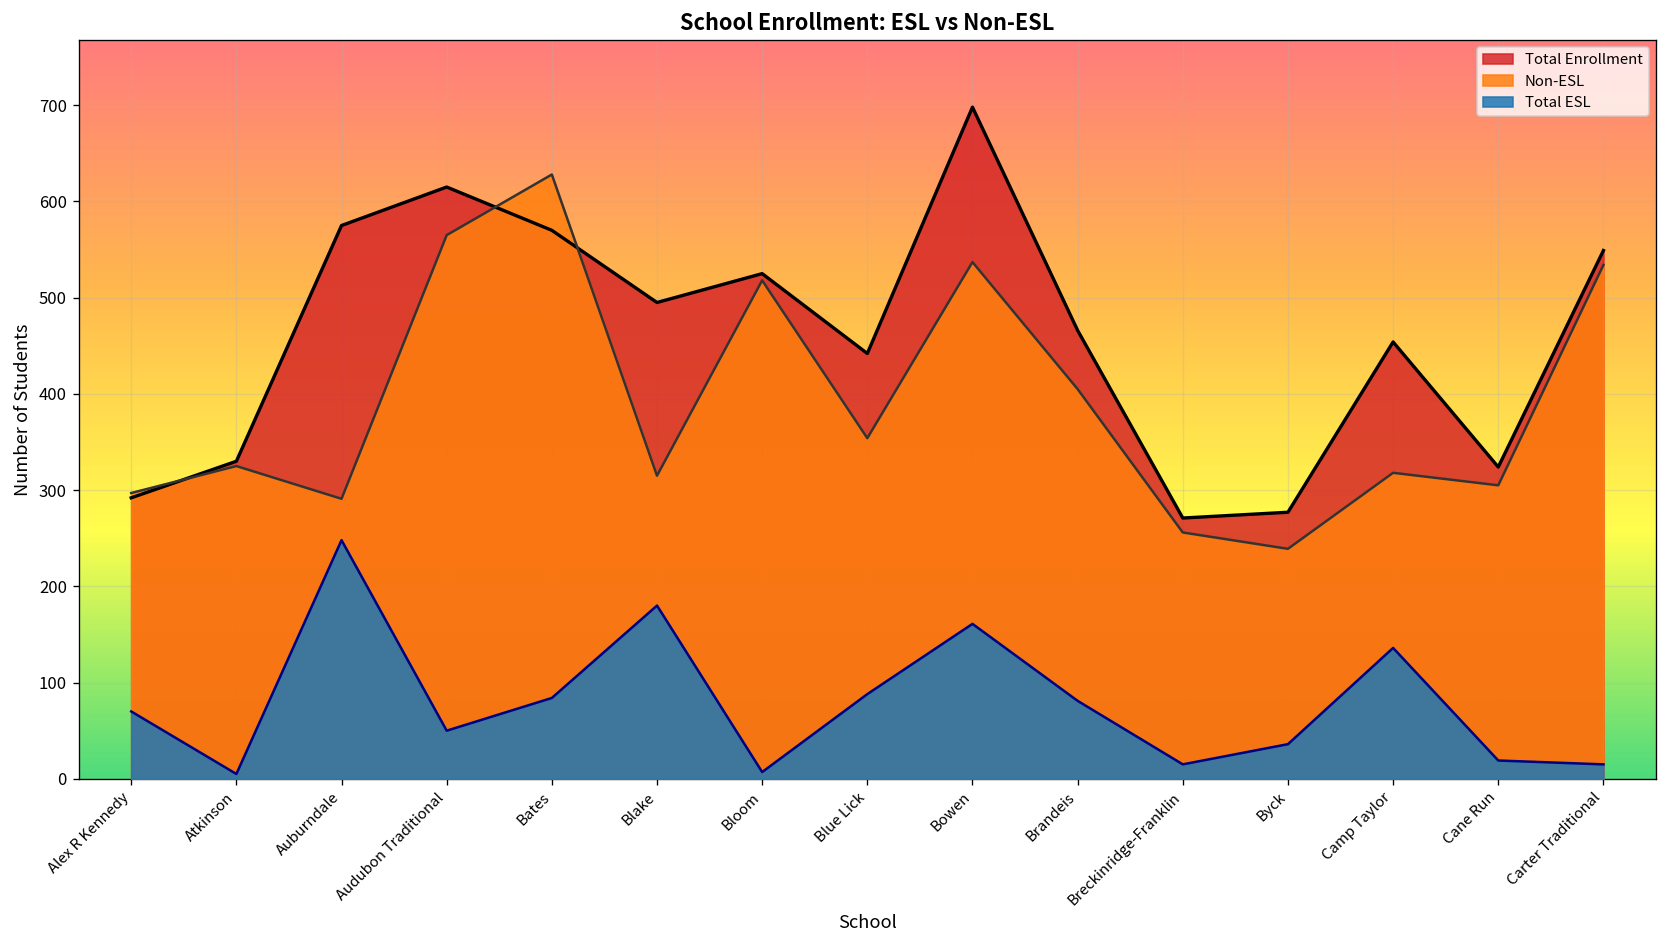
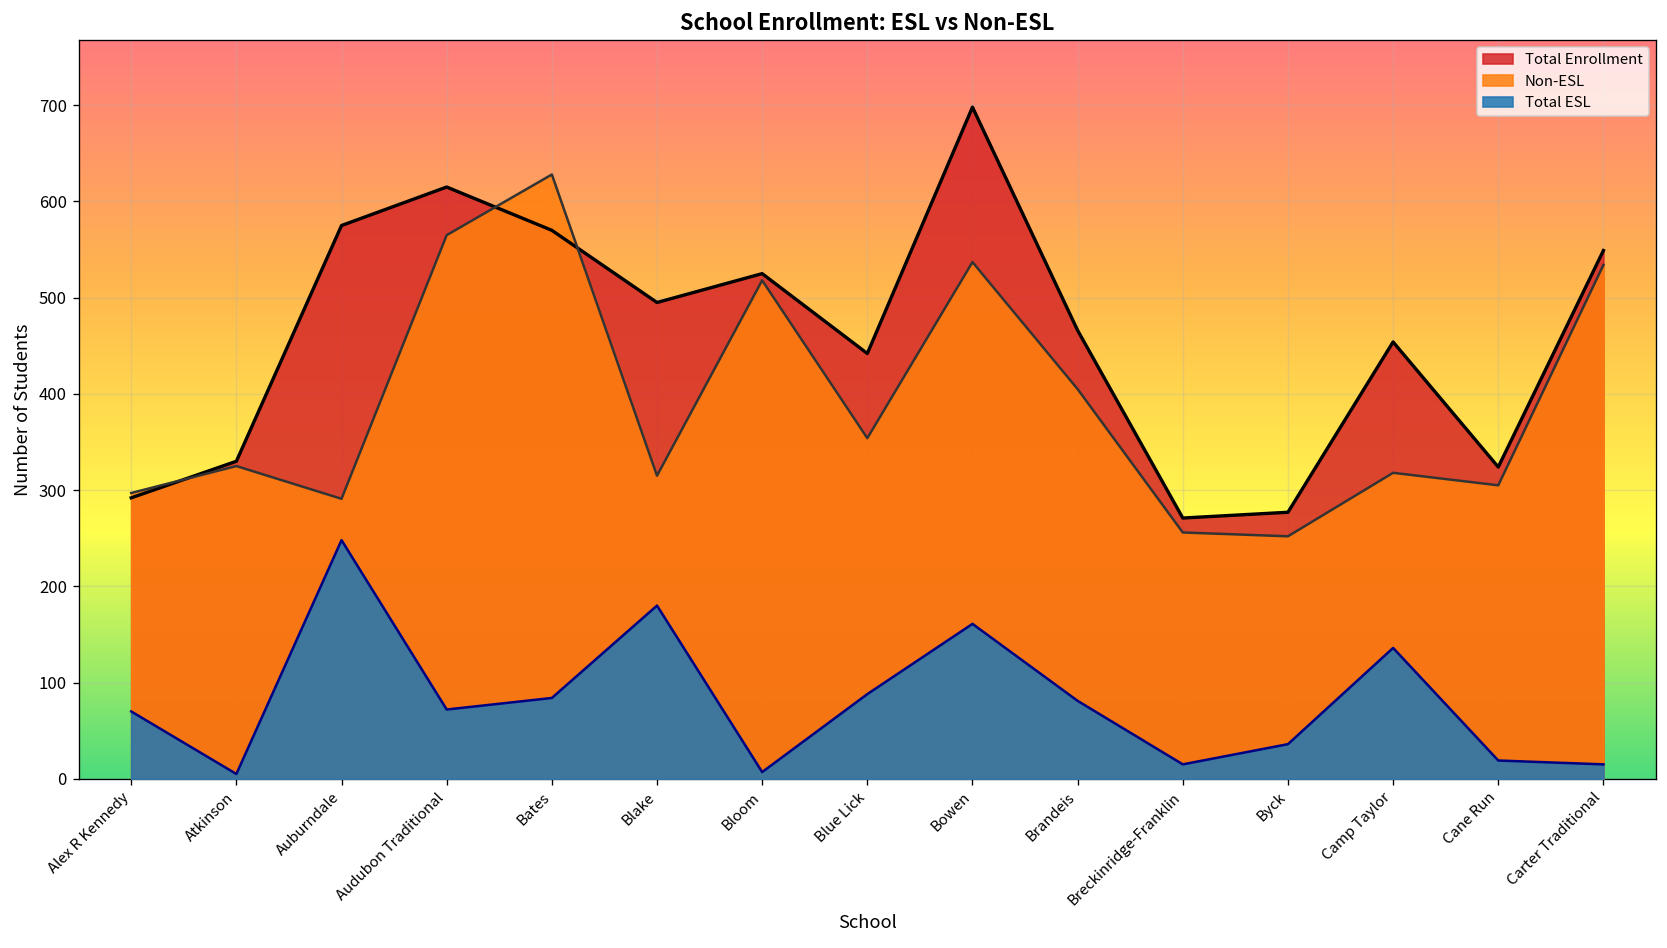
Total ESL, Audubon Traditional: 50 -> 70
Non-ESL, Byck: 240 -> 250
